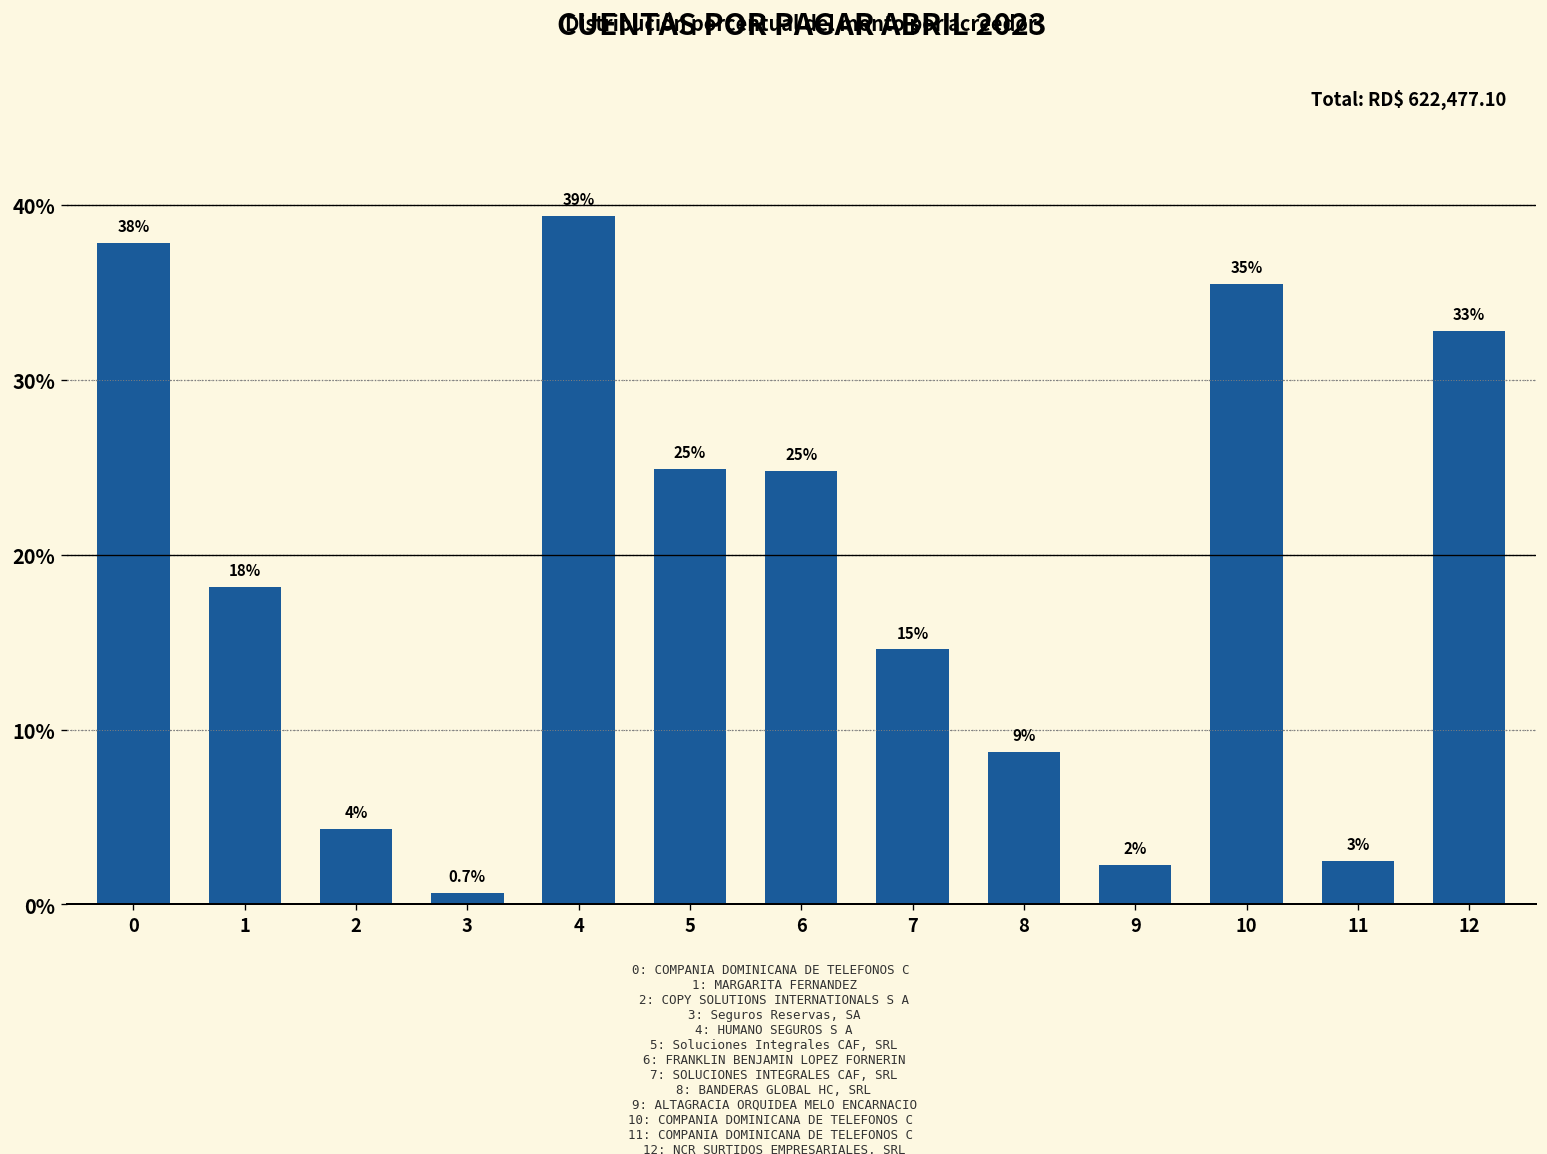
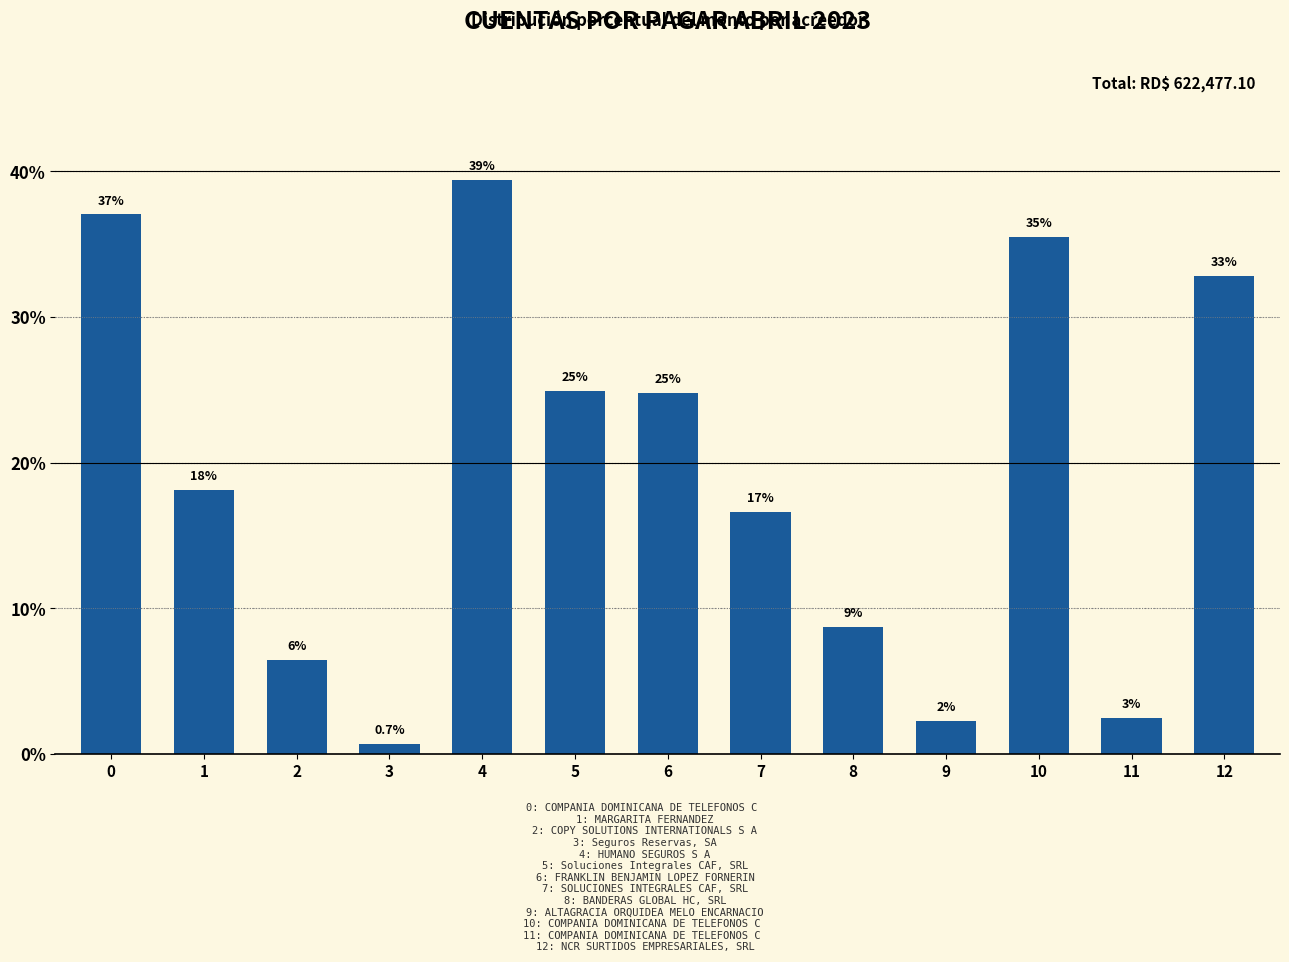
0: 38% -> 37%
2: 4% -> 6%
7: 15% -> 17%
